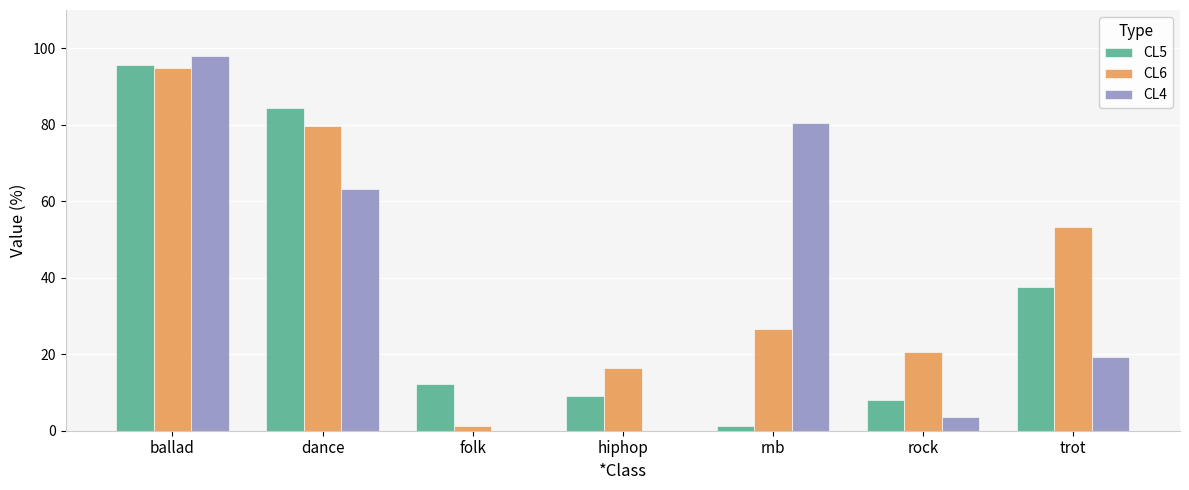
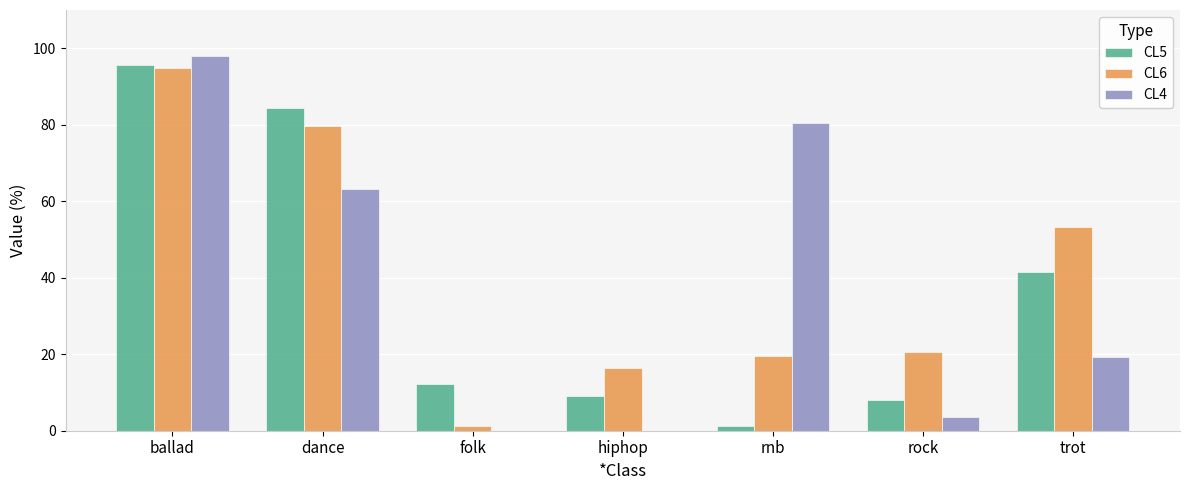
CL6, rnb: 27 -> 20
CL5, trot: 38 -> 42
